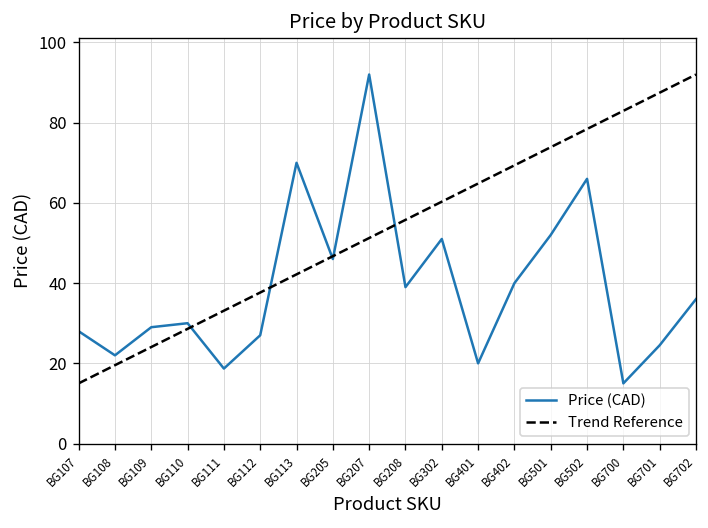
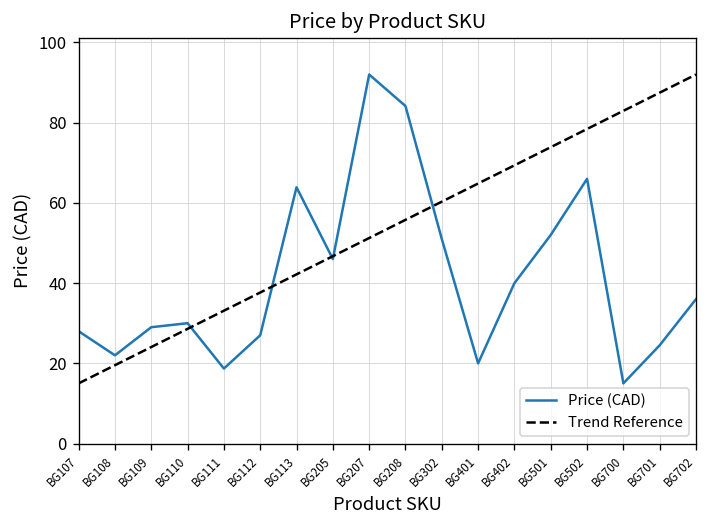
Price (CAD), BG113: 70 -> 64
Price (CAD), BG208: 39 -> 84
